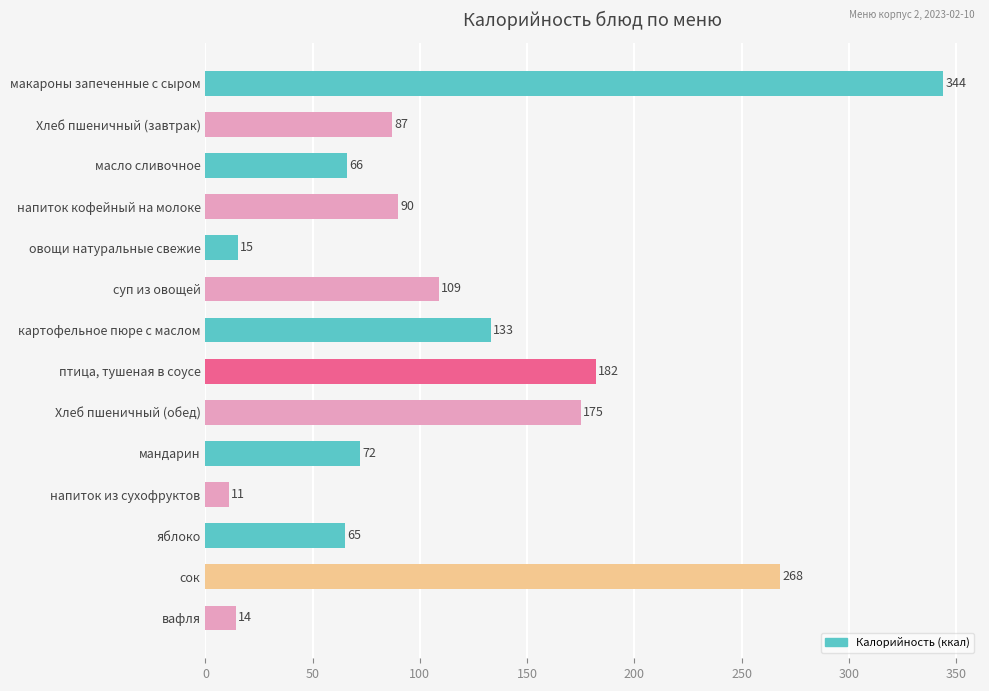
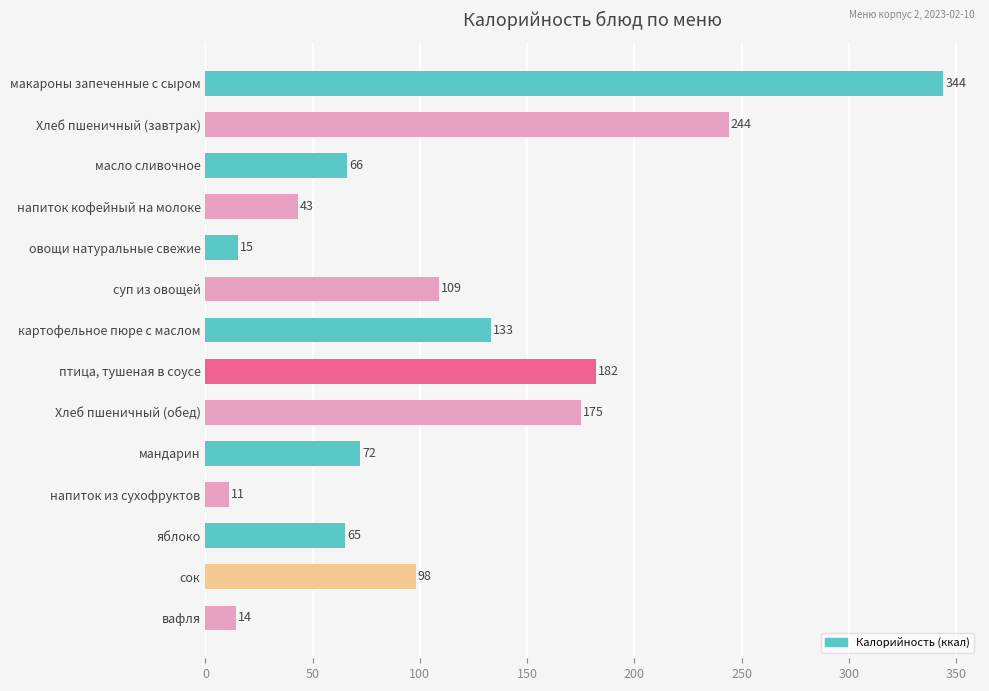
Хлеб пшеничный (завтрак): 87 -> 244
напиток кофейный на молоке: 90 -> 43
сок: 268 -> 98
